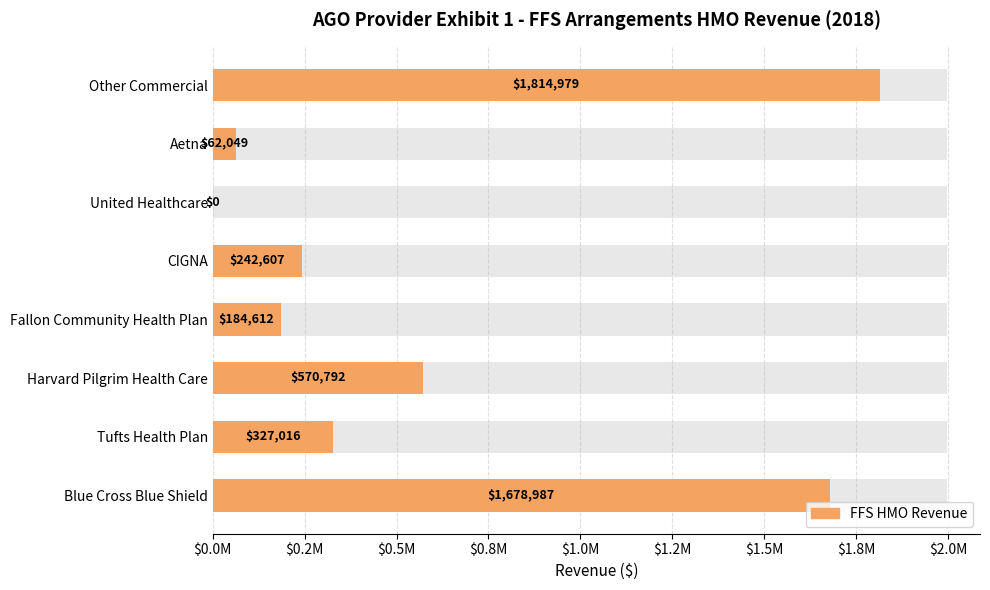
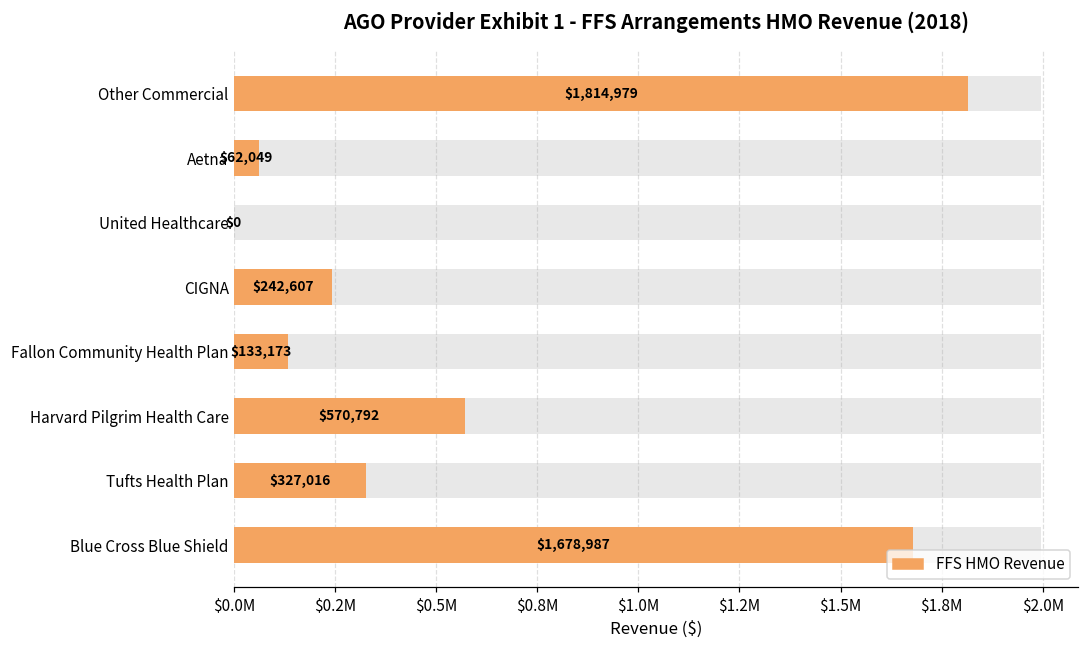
FFS HMO Revenue, Fallon Community Health Plan: $184,612 -> $133,173
